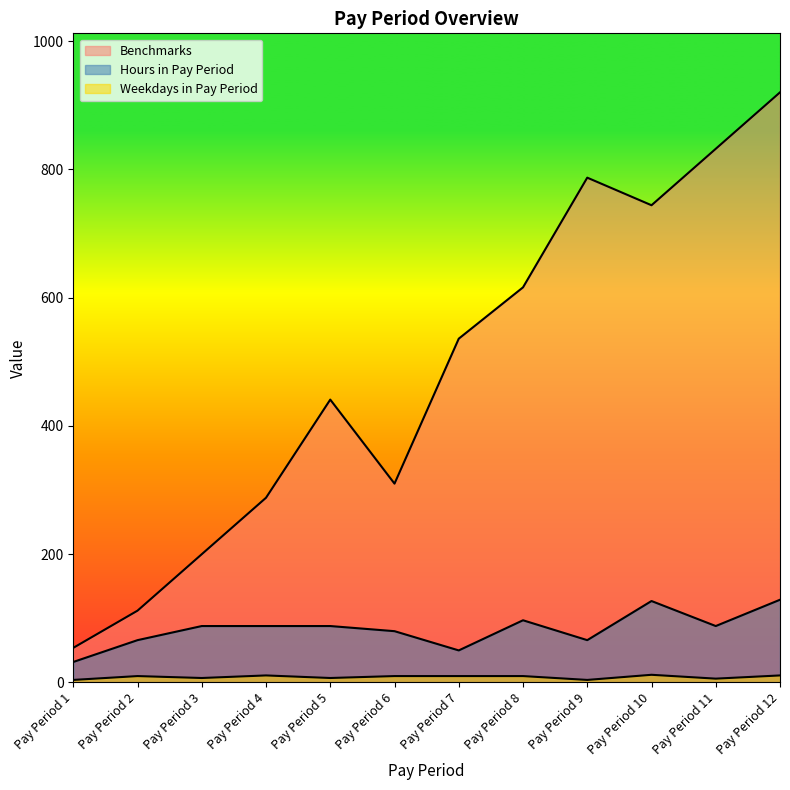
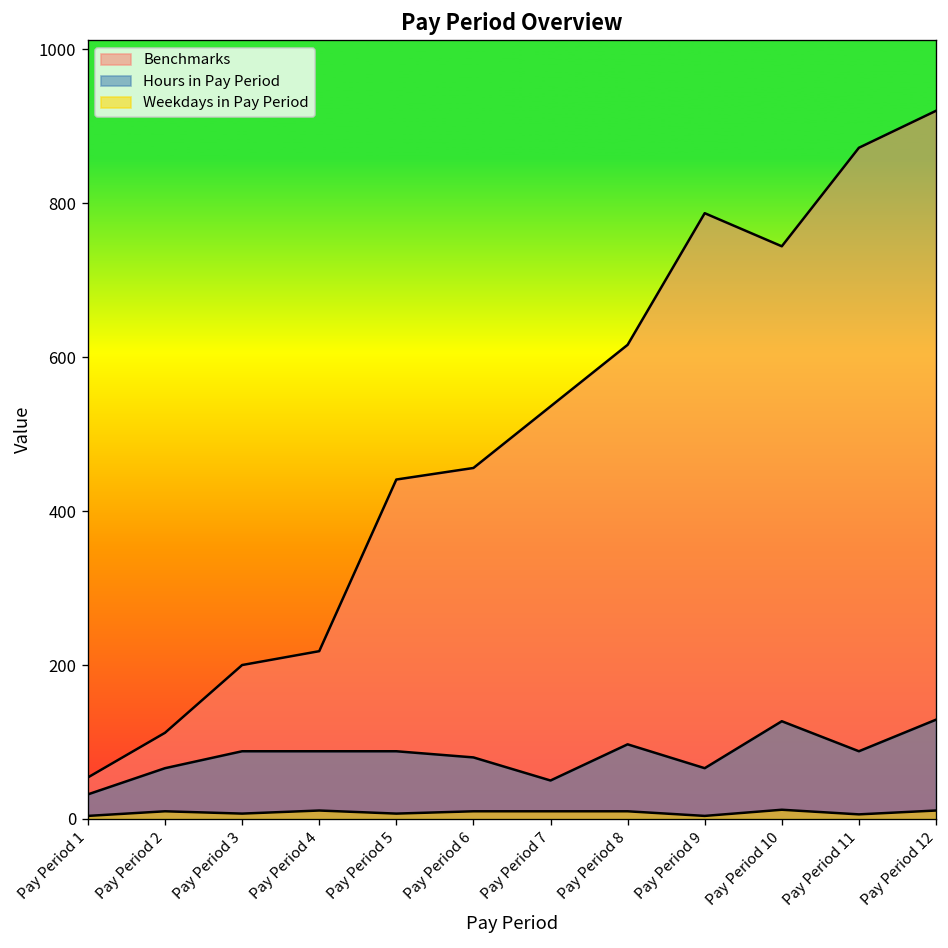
Benchmarks, Pay Period 4: 290 -> 220
Benchmarks, Pay Period 6: 310 -> 460
Benchmarks, Pay Period 11: 830 -> 870
